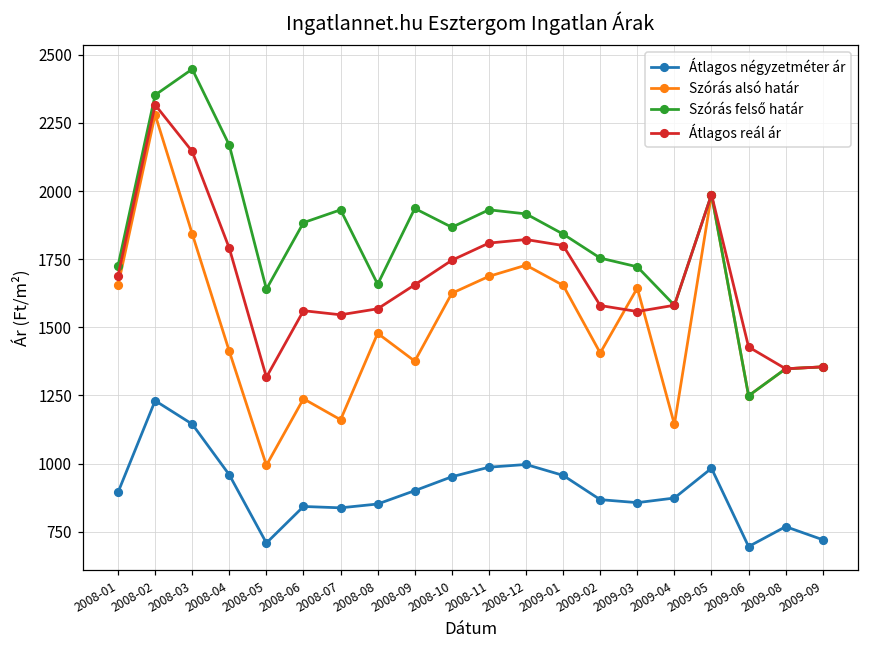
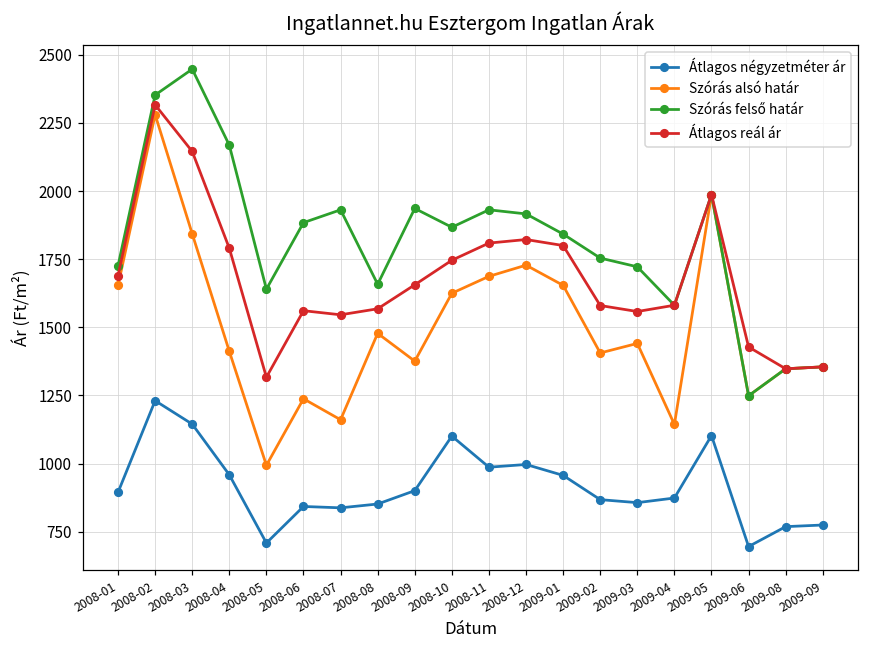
Átlagos négyzetméter ár, 2008-10: 950 -> 1100
Szórás alsó határ, 2009-03: 1640 -> 1440
Átlagos négyzetméter ár, 2009-05: 980 -> 1100
Átlagos négyzetméter ár, 2009-09: 720 -> 780
